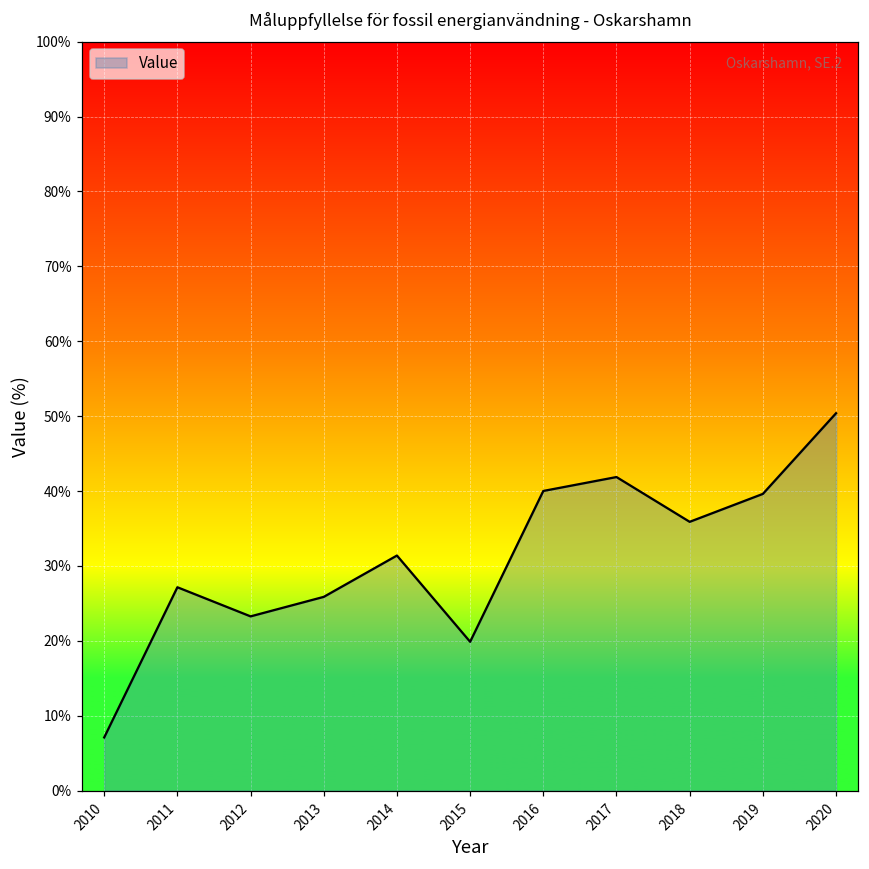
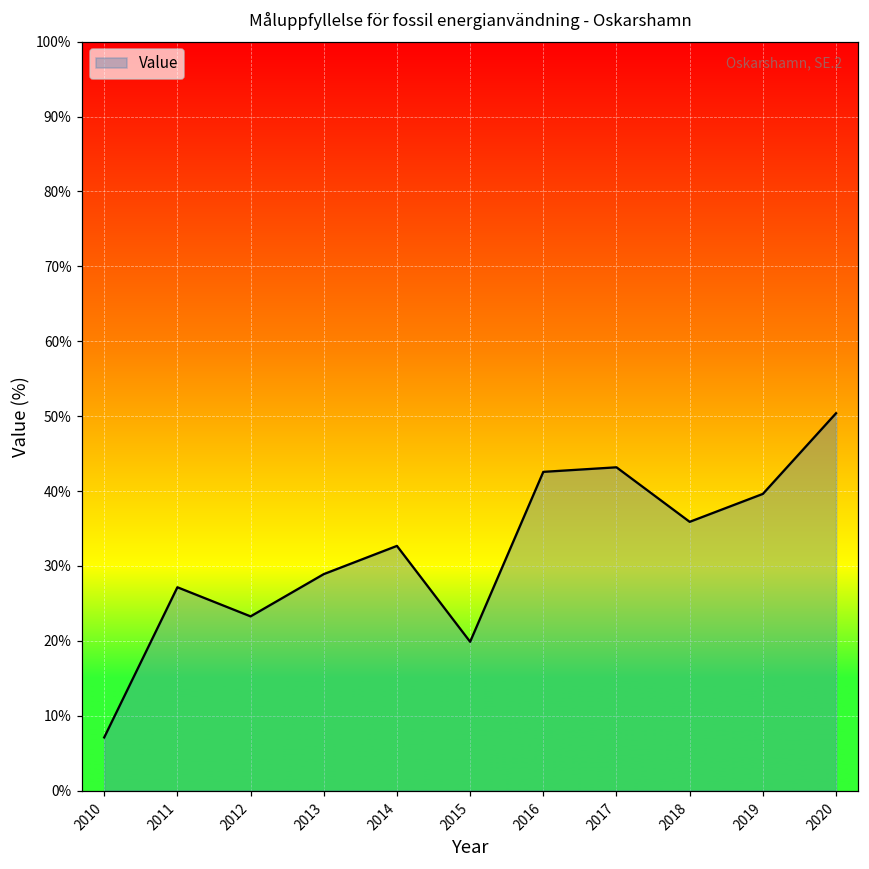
2013: 26% -> 29%
2014: 31% -> 33%
2016: 40% -> 43%
2017: 42% -> 43%
